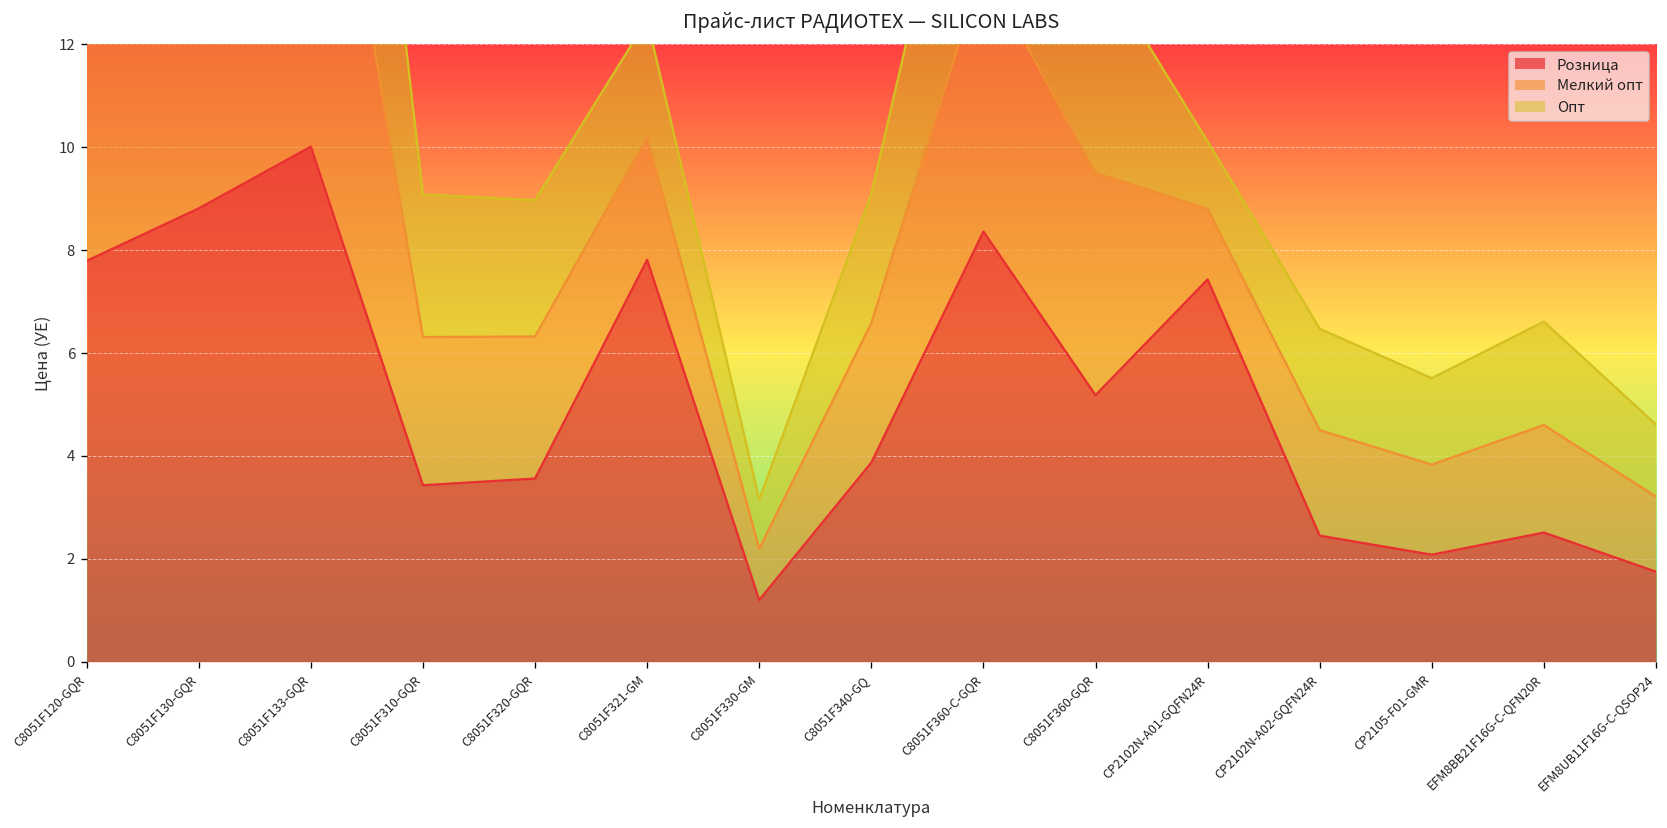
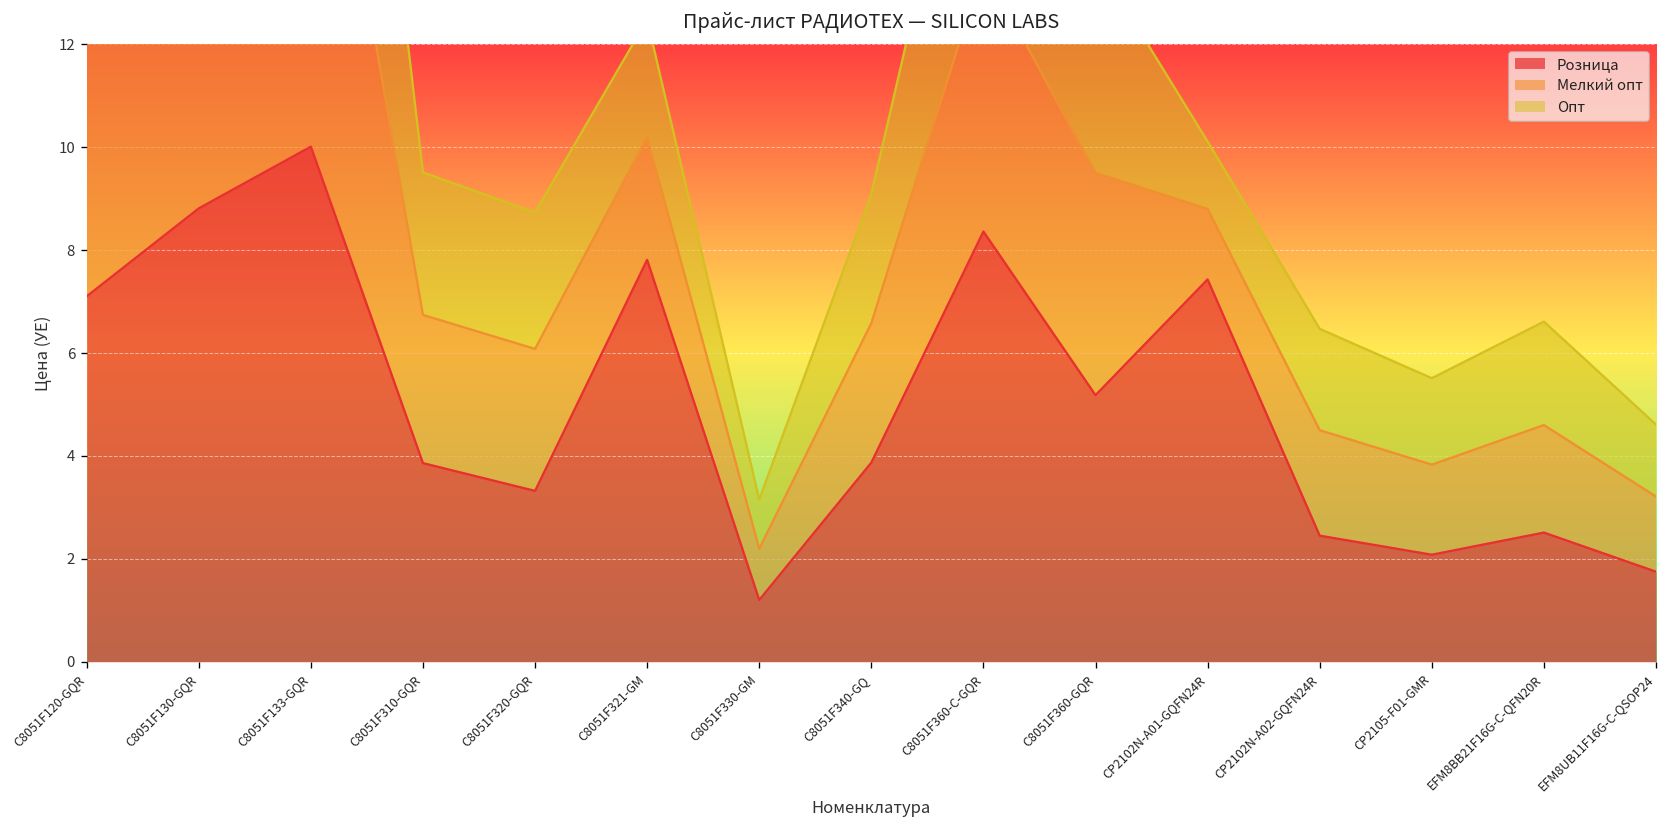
Розница, C8051F120-GQR: 7.8 -> 7.1
Розница, C8051F310-GQR: 3.4 -> 3.9
Розница, C8051F320-GQR: 3.6 -> 3.3
